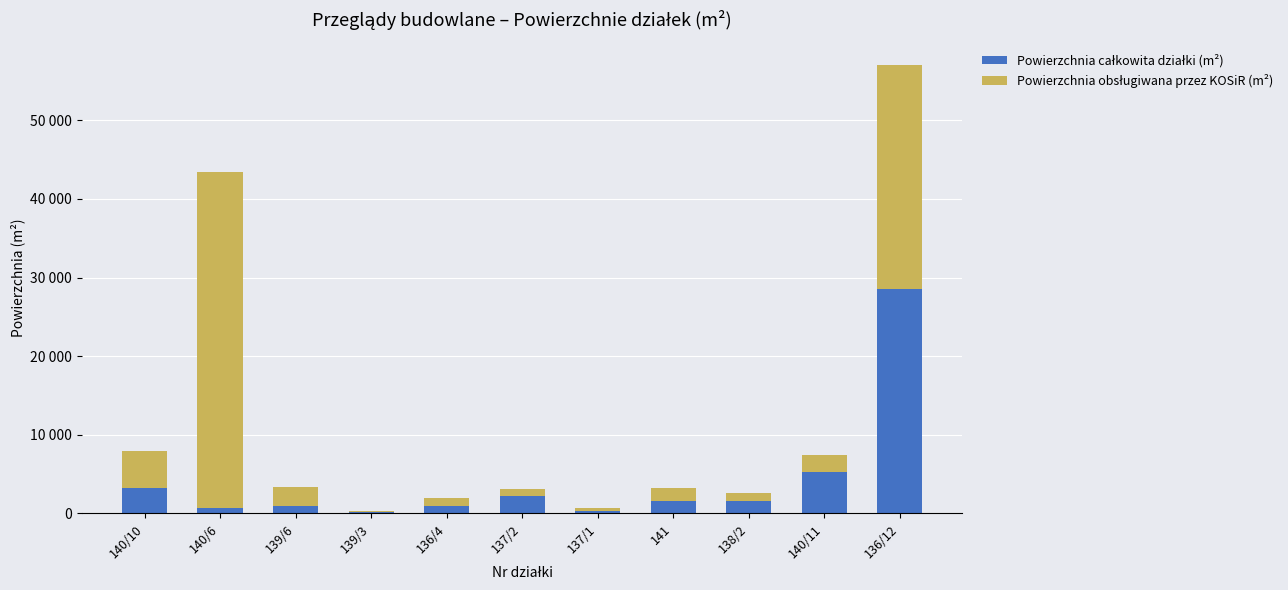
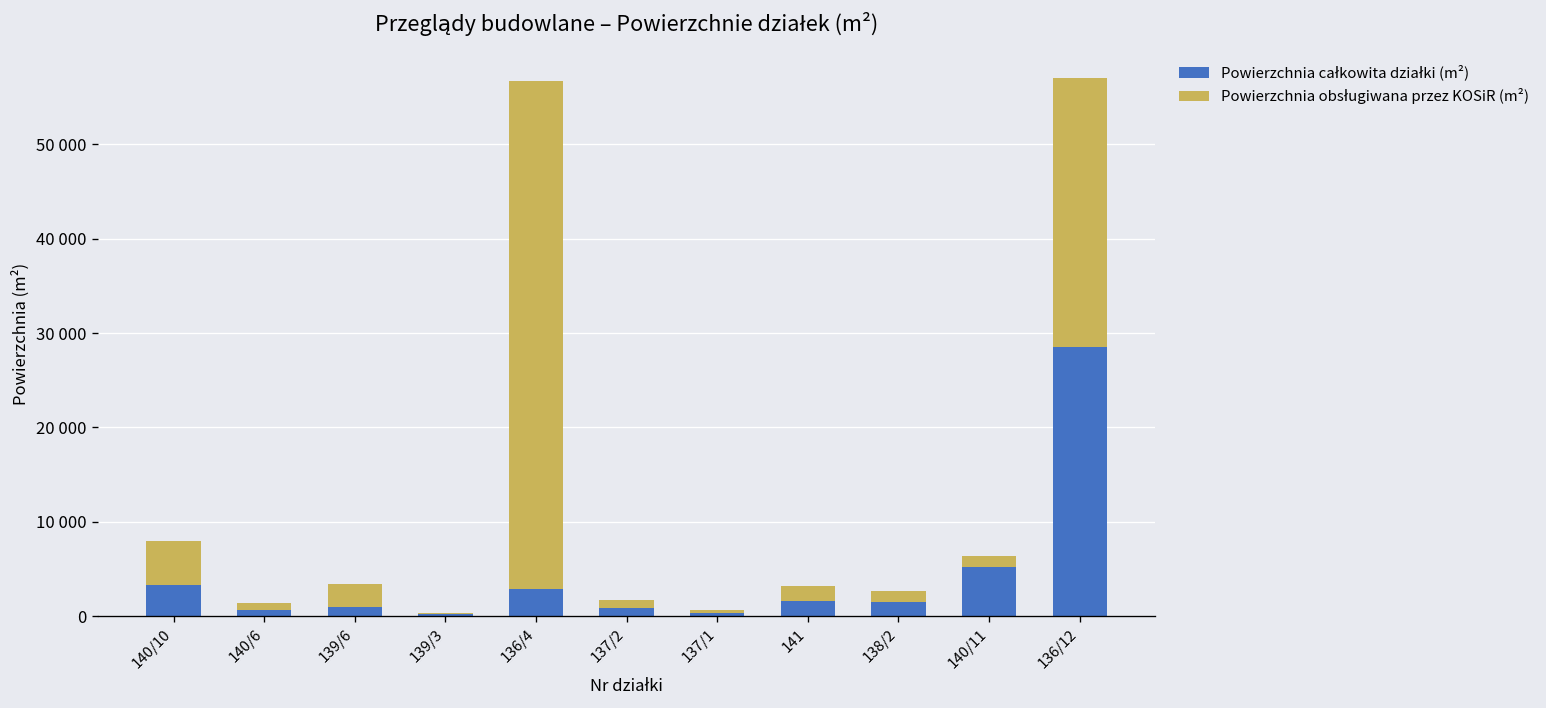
Powierzchnia obsługiwana przez KOSiR (m²), 140/6: 43000 -> 1000
Powierzchnia całkowita działki (m²), 136/4: 1000 -> 3000
Powierzchnia obsługiwana przez KOSiR (m²), 136/4: 1000 -> 54000
Powierzchnia całkowita działki (m²), 137/2: 2000 -> 1000
Powierzchnia obsługiwana przez KOSiR (m²), 140/11: 2000 -> 1000
